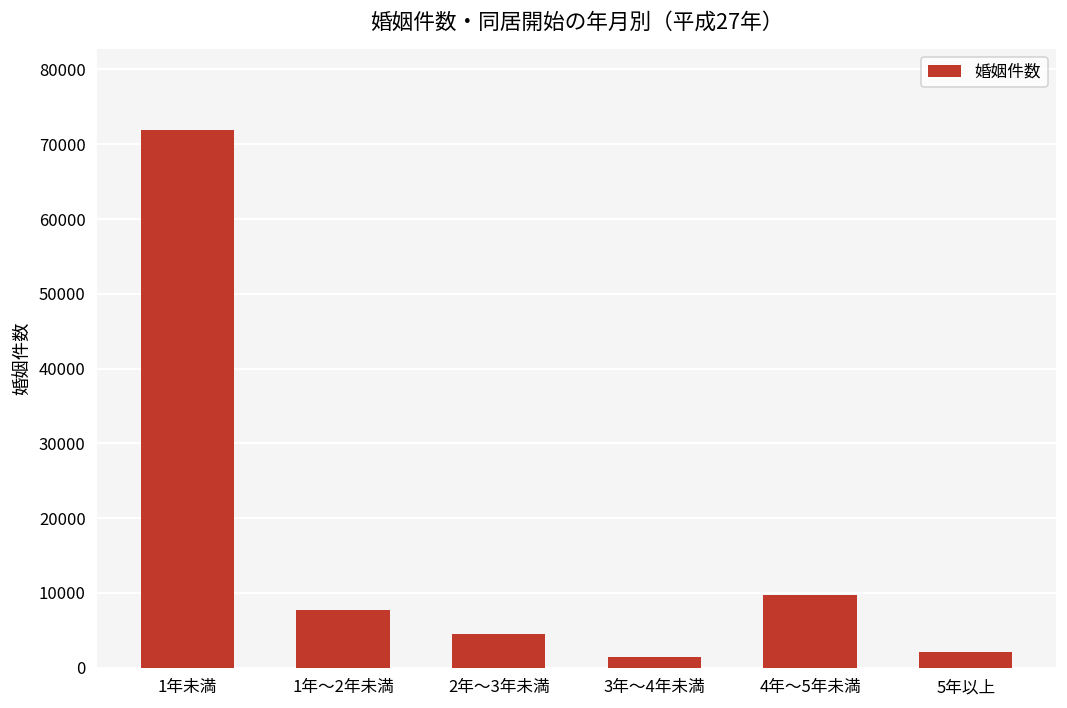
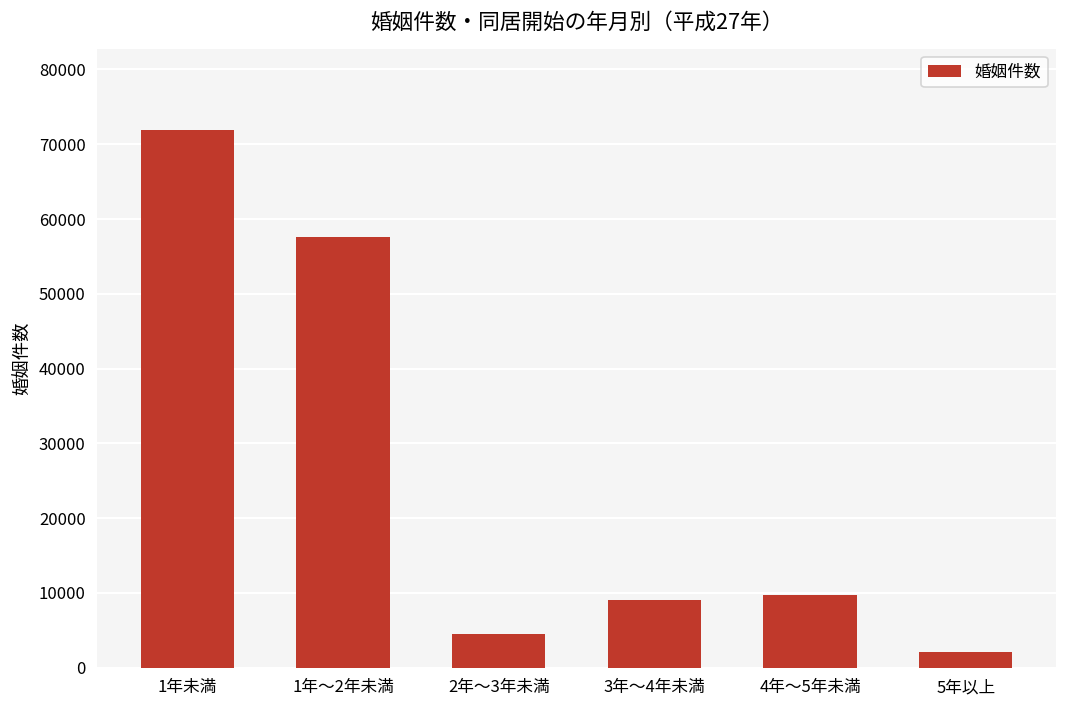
1年～2年未満: 8000 -> 58000
3年～4年未満: 1000 -> 9000
